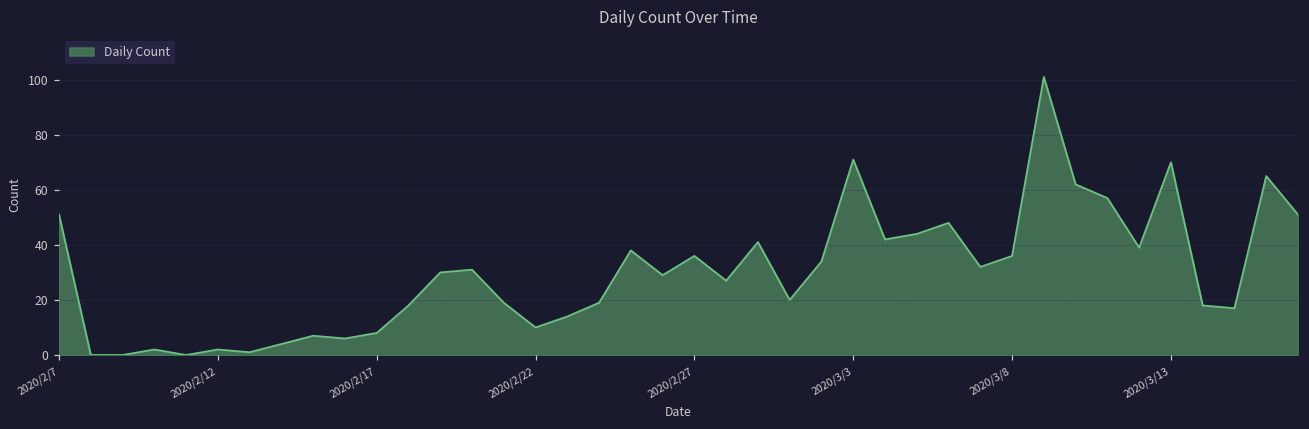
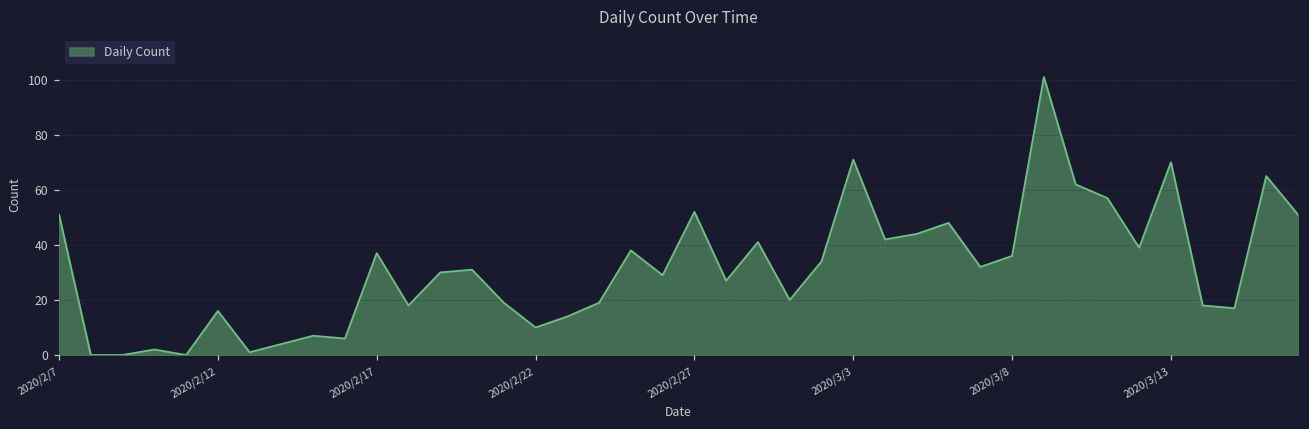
2020/2/12: 2 -> 16
2020/2/17: 8 -> 37
2020/2/27: 36 -> 52
